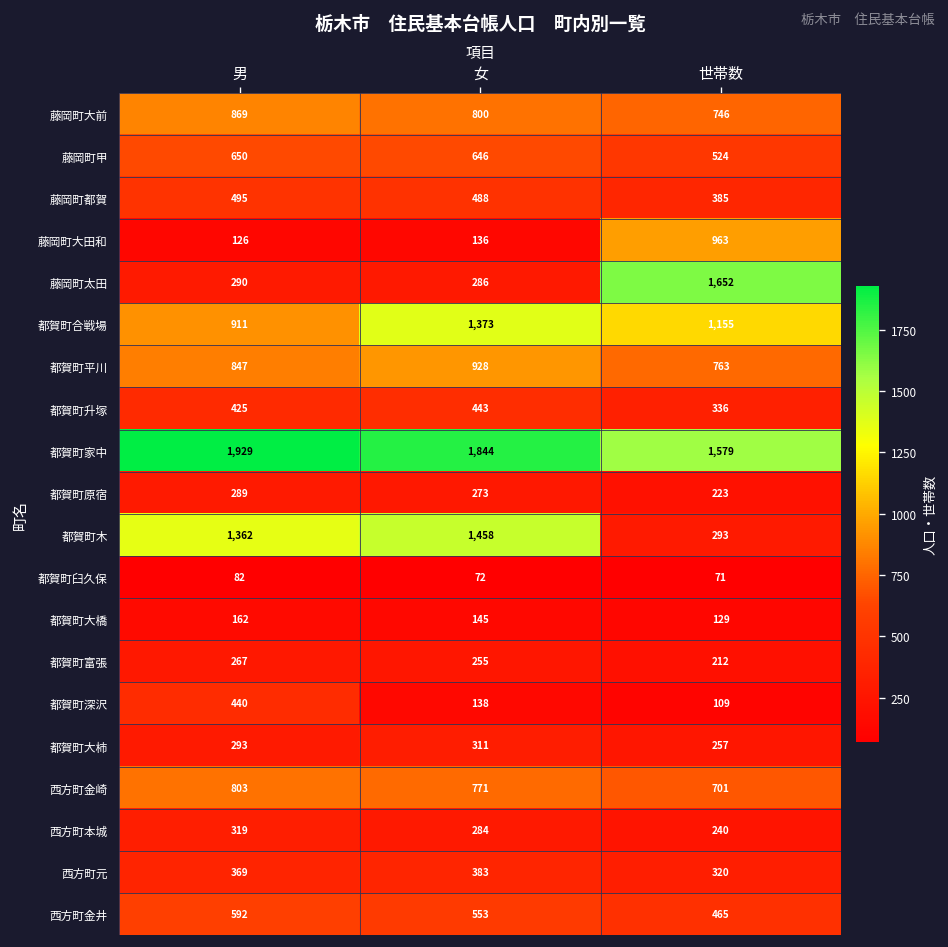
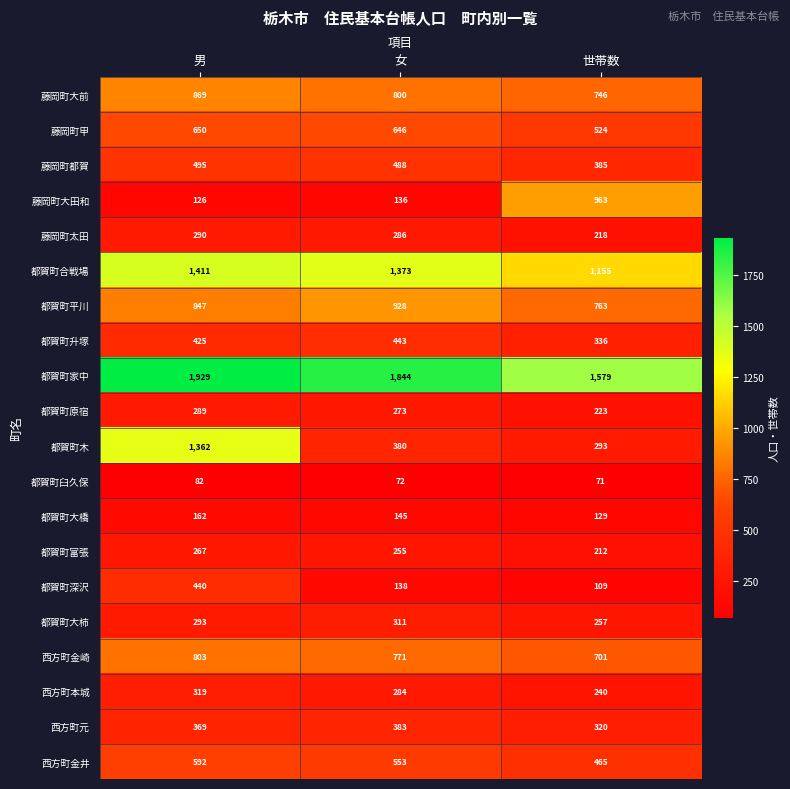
藤岡町太田, 世帯数: 1,652 -> 218
都賀町合戦場, 男: 911 -> 1,411
都賀町木, 女: 1,458 -> 380
